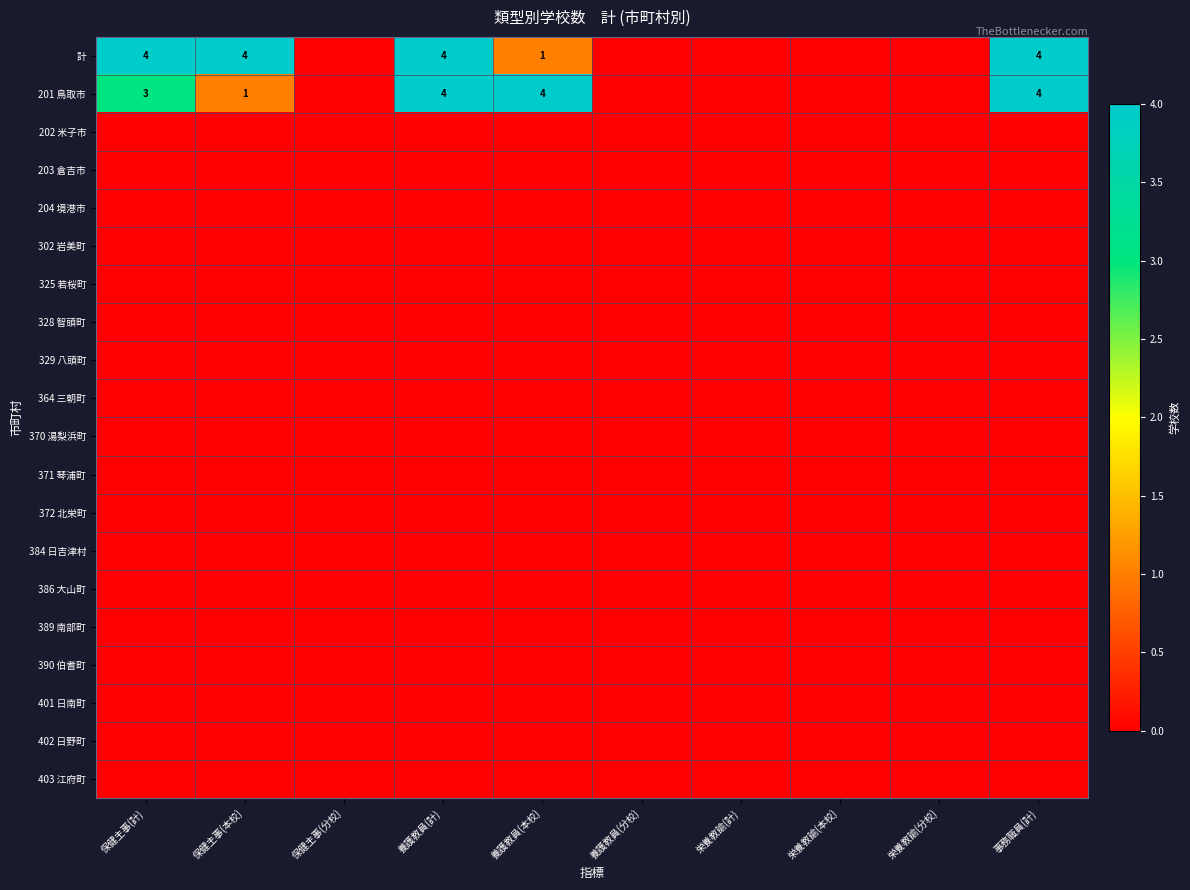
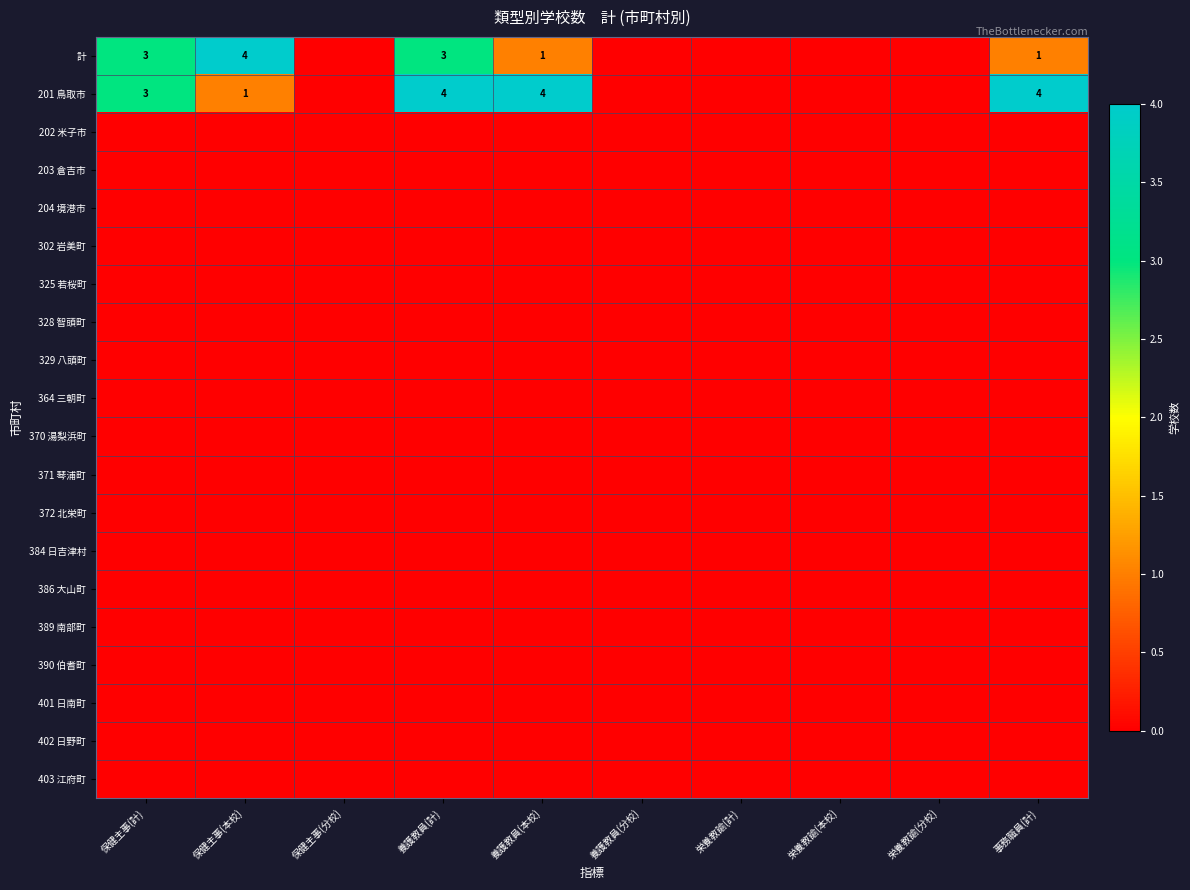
計, 保健主事(計): 4 -> 3
計, 養護教員(計): 4 -> 3
計, 事務職員(計): 4 -> 1
